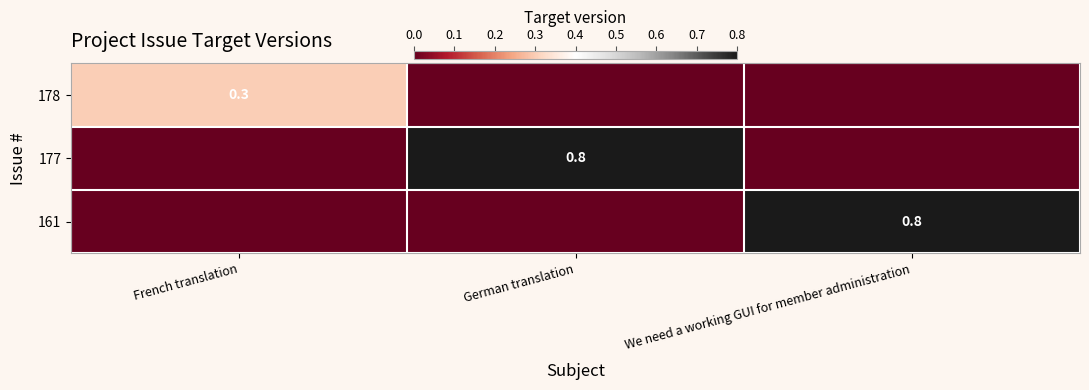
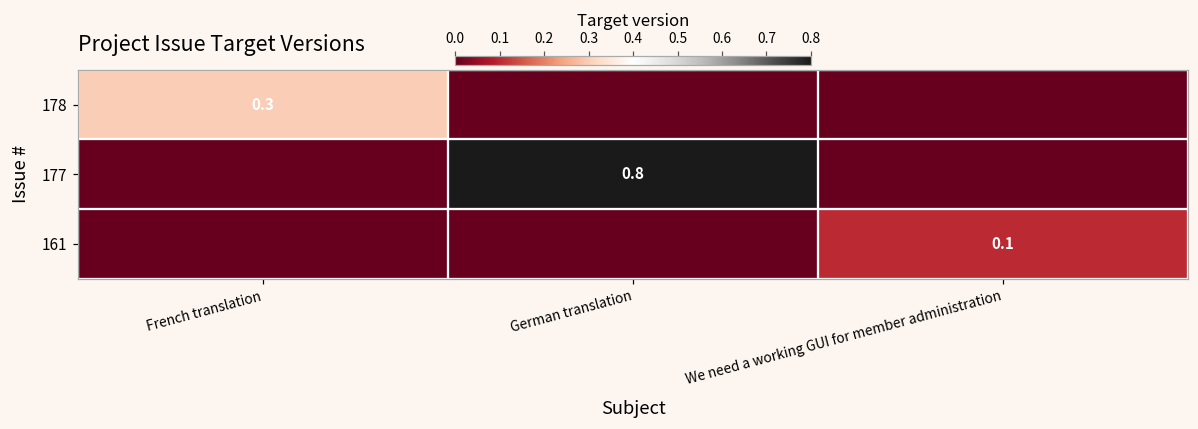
161, We need a working GUI for member administration: 0.8 -> 0.1
